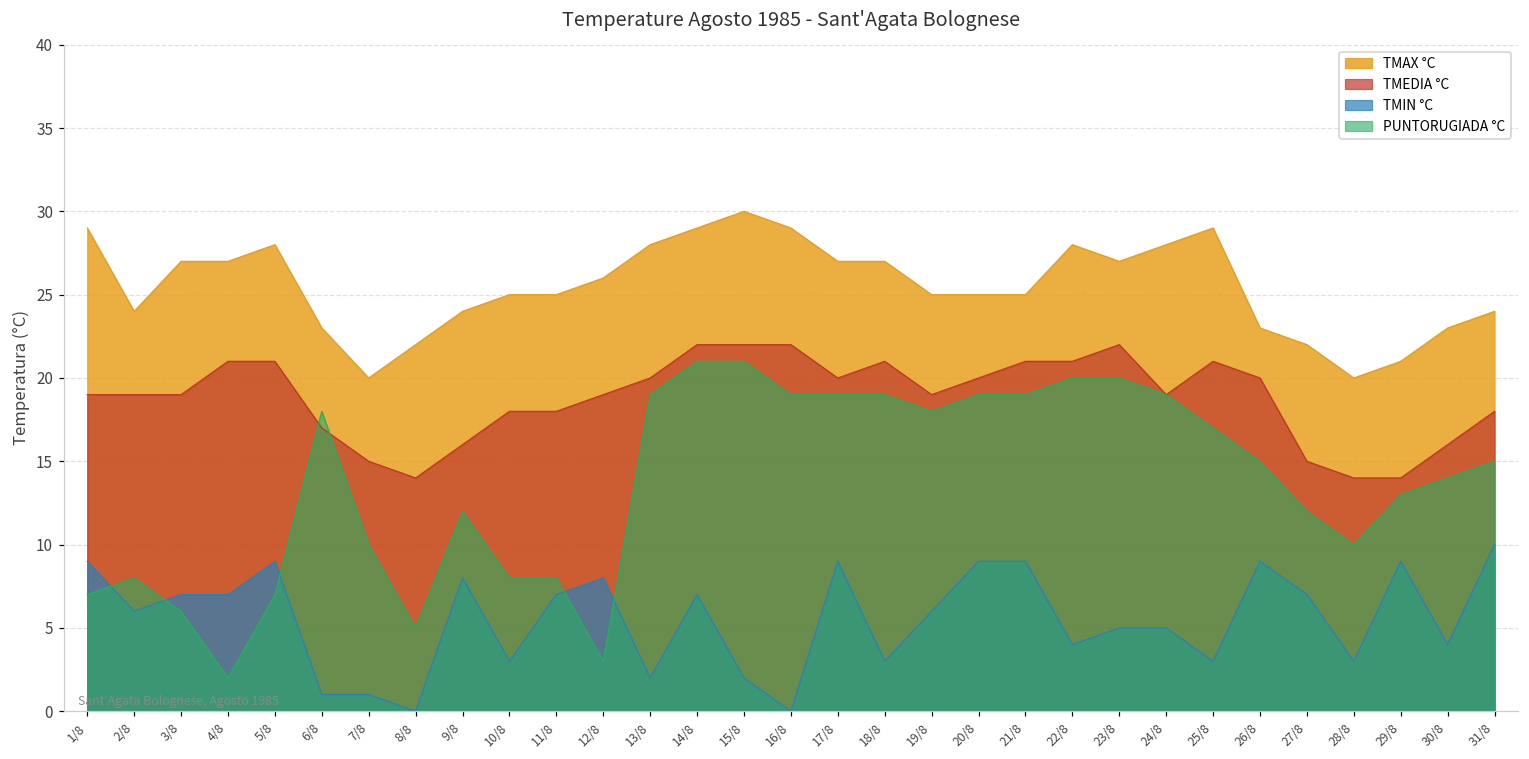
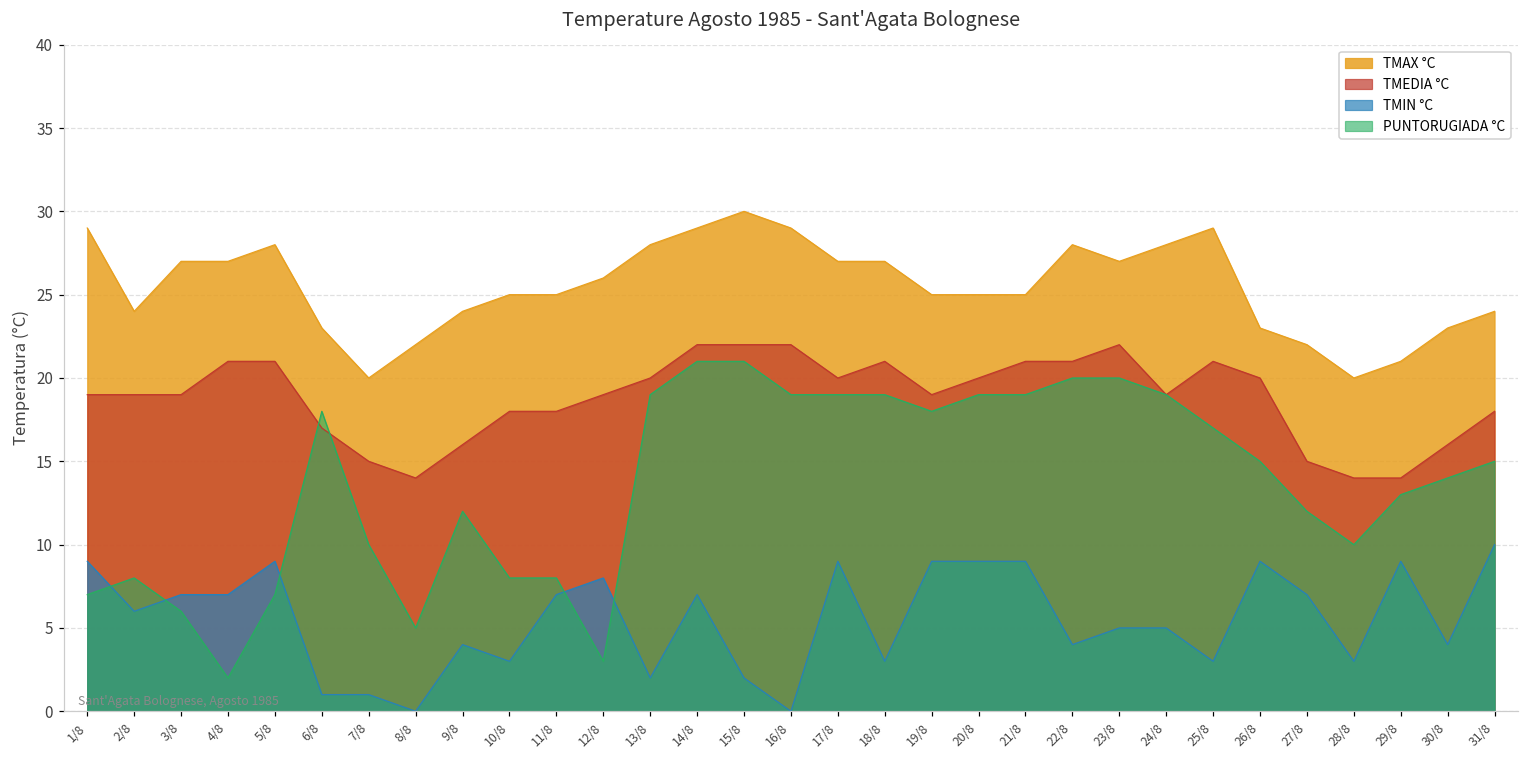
TMIN °C, 9/8: 8 -> 4
TMIN °C, 19/8: 6 -> 9
